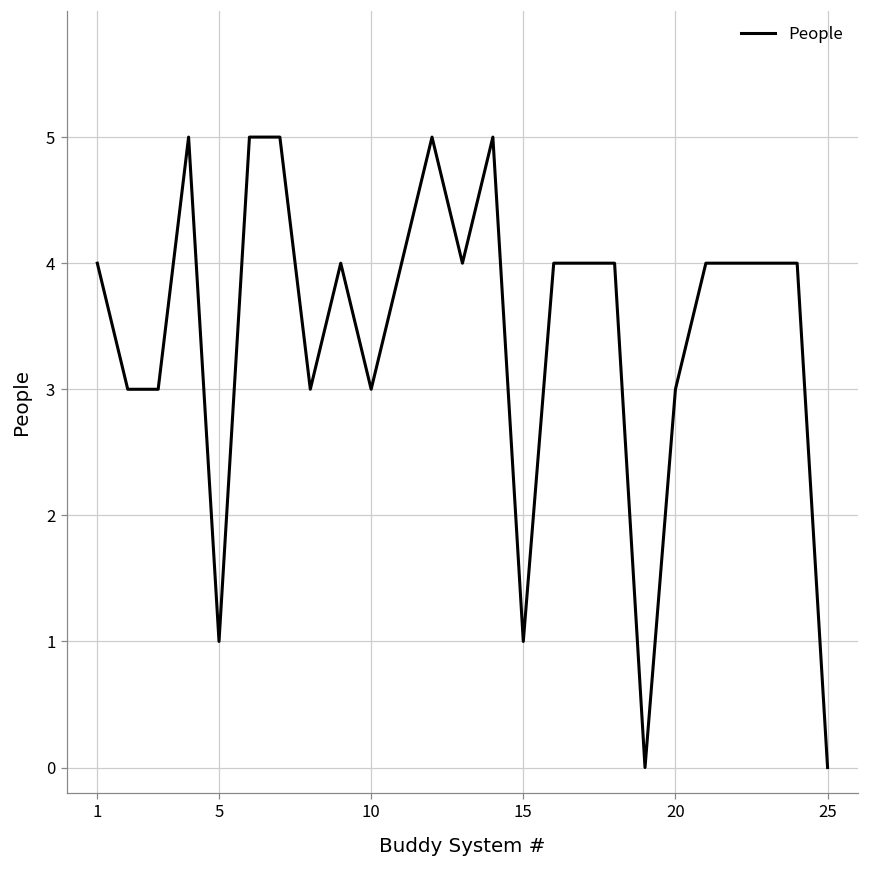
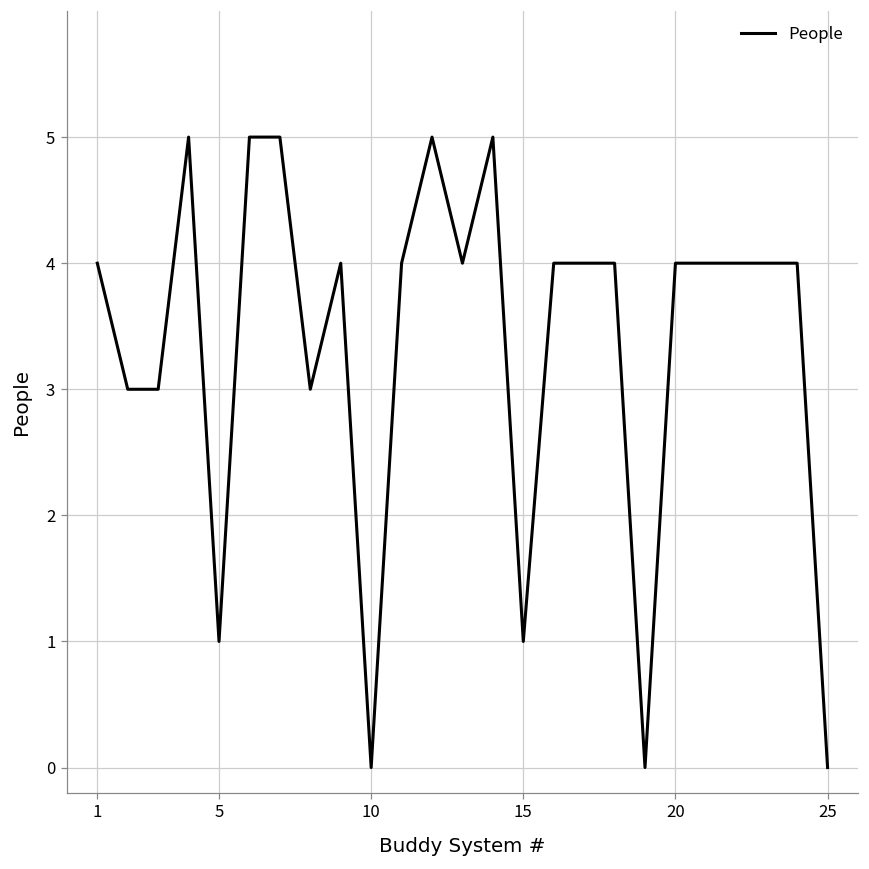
10: 3 -> 0
20: 3 -> 4
